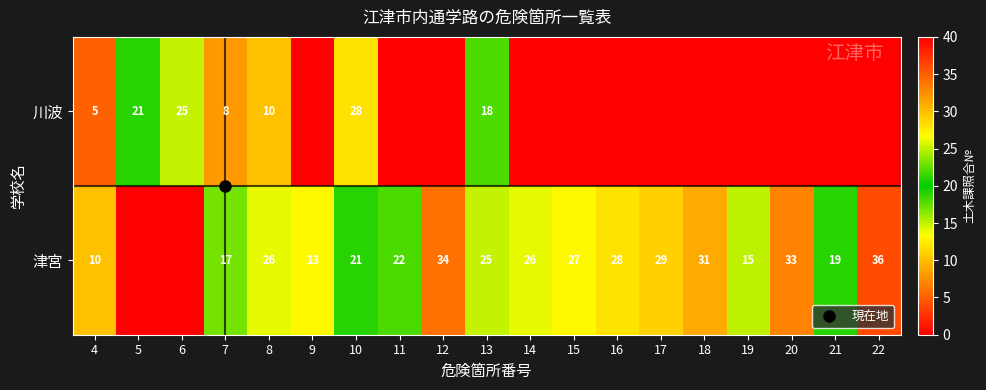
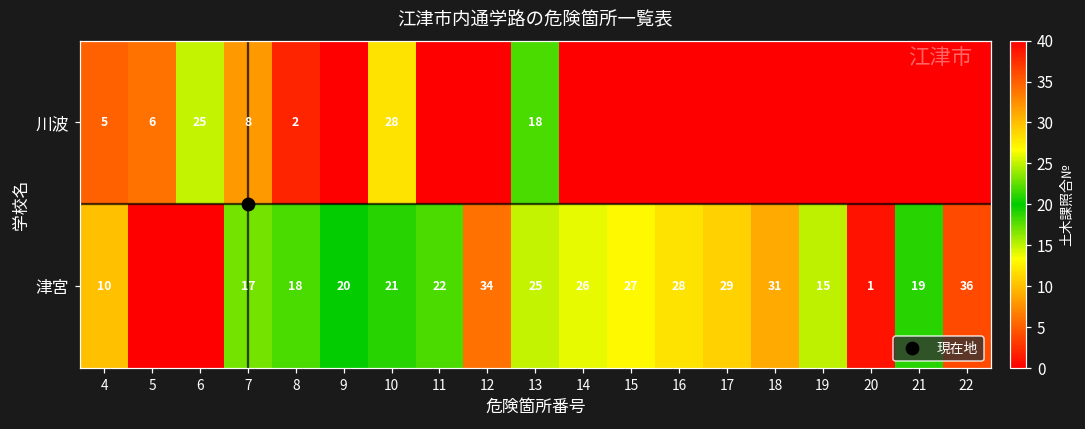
川波, 5: 21 -> 6
川波, 8: 10 -> 2
津宮, 8: 26 -> 18
津宮, 9: 13 -> 20
津宮, 20: 33 -> 1
